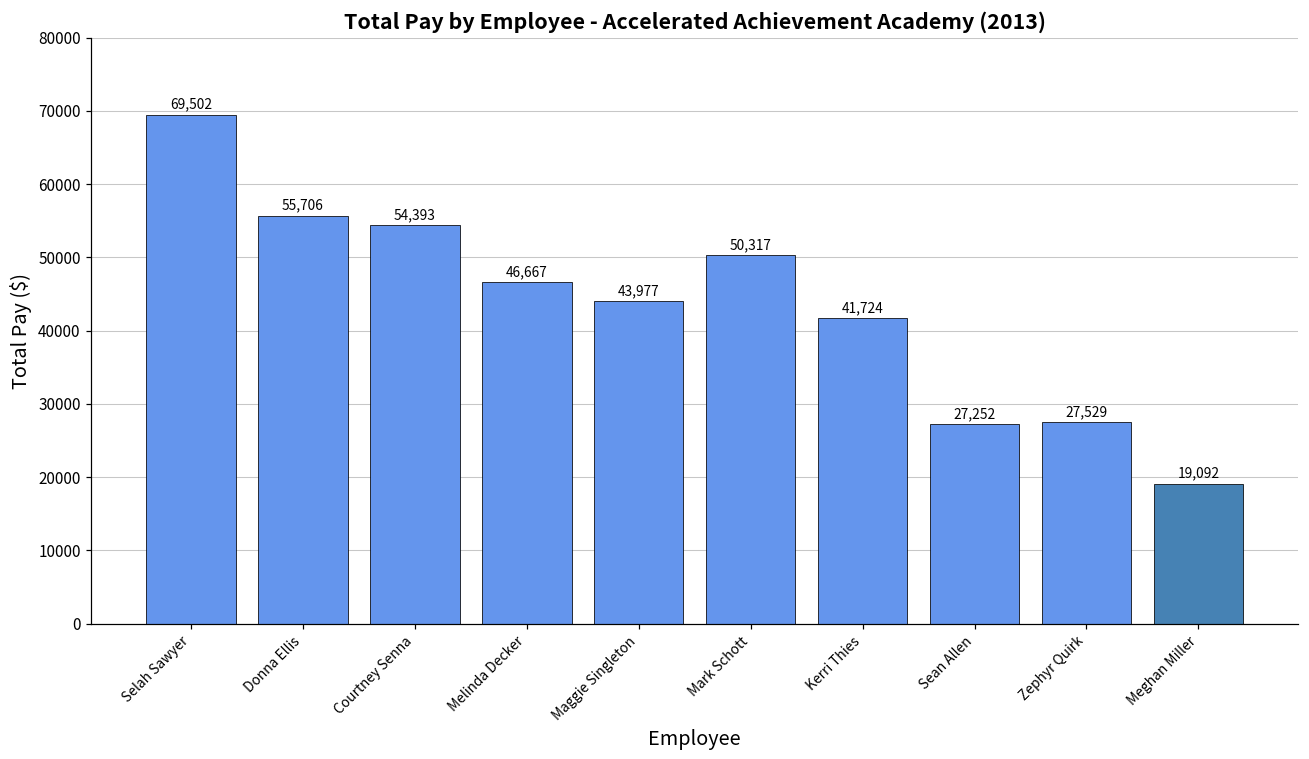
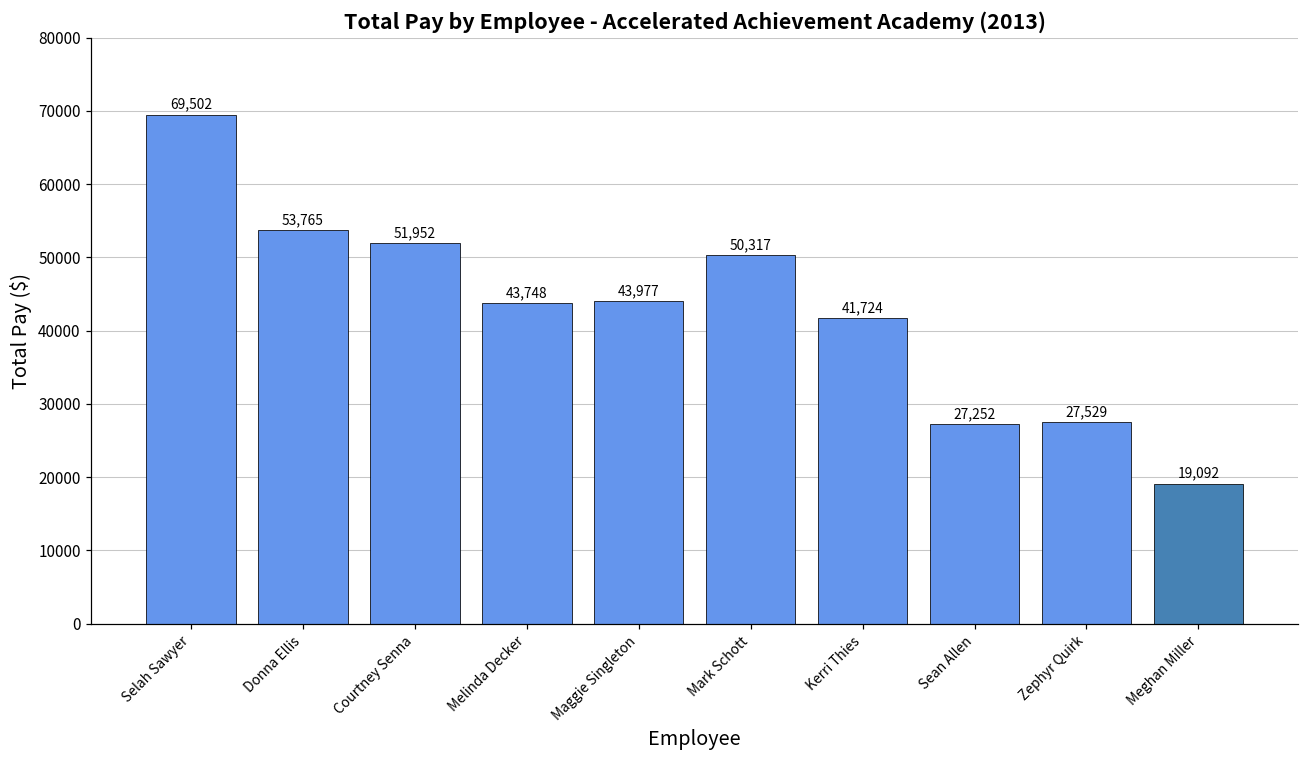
Donna Ellis: 55,706 -> 53,765
Courtney Senna: 54,393 -> 51,952
Melinda Decker: 46,667 -> 43,748
